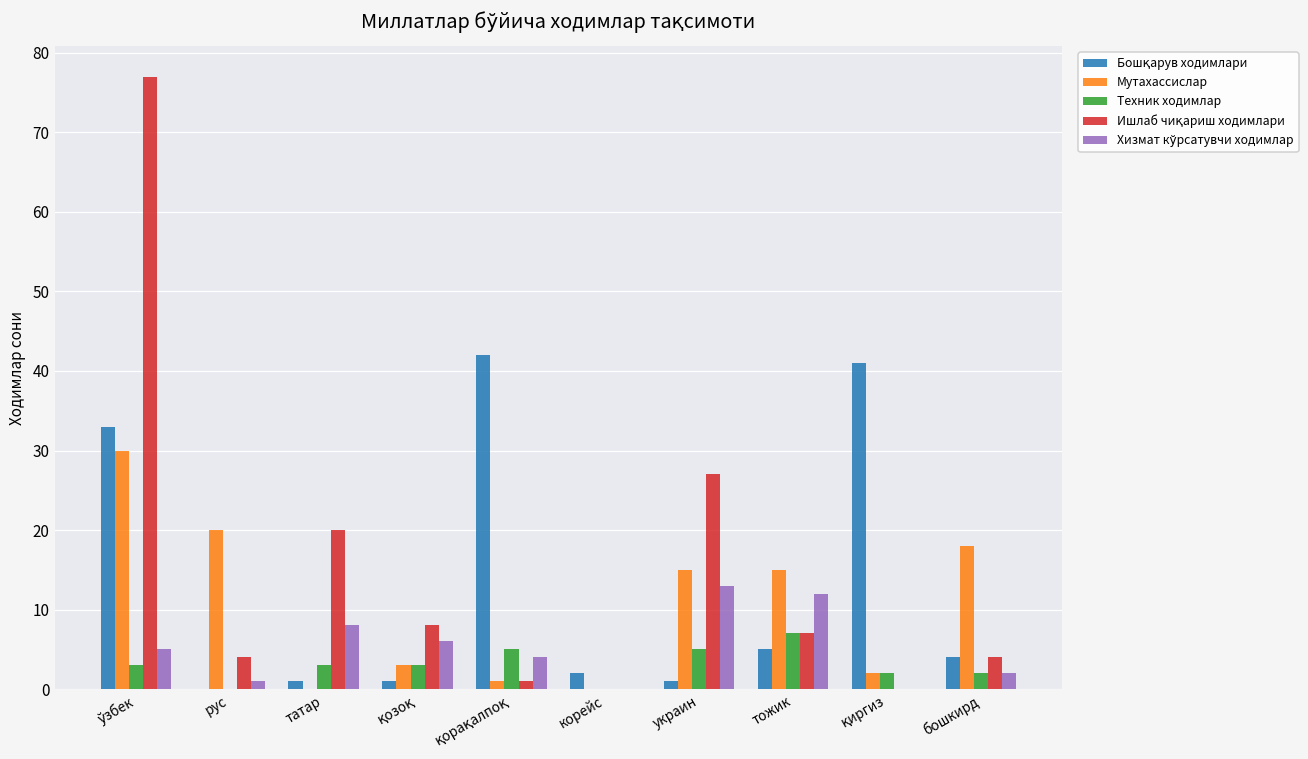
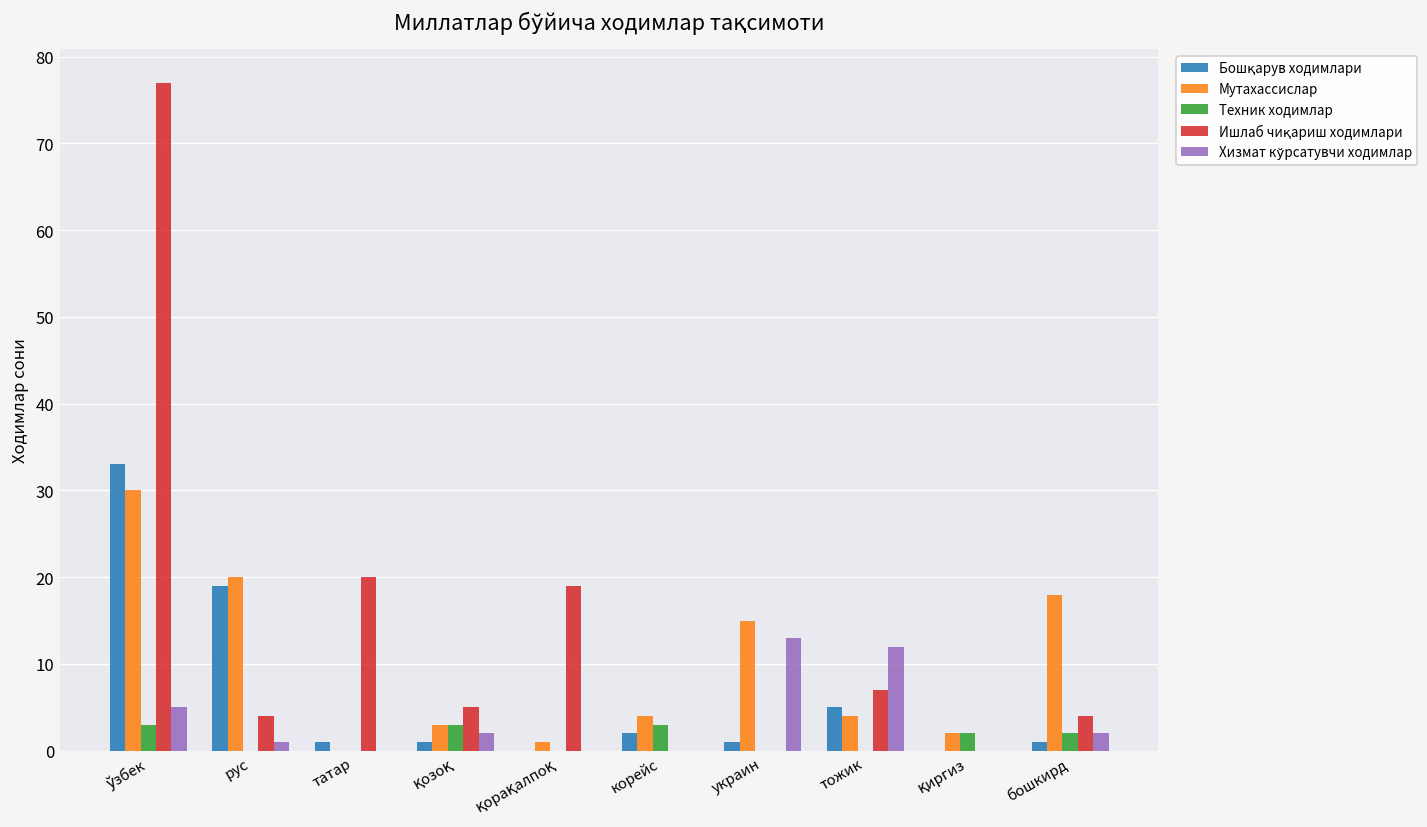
Бошқарув ходимлари, рус: 0 -> 19
Техник ходимлар, татар: 3 -> 0
Хизмат кўрсатувчи ходимлар, татар: 8 -> 0
Ишлаб чиқариш ходимлари, қозоқ: 8 -> 5
Хизмат кўрсатувчи ходимлар, қозоқ: 6 -> 2
Бошқарув ходимлари, қорақалпоқ: 42 -> 0
Техник ходимлар, қорақалпоқ: 5 -> 0
Ишлаб чиқариш ходимлари, қорақалпоқ: 1 -> 19
Хизмат кўрсатувчи ходимлар, қорақалпоқ: 4 -> 0
Мутахассислар, корейс: 0 -> 4
Техник ходимлар, корейс: 0 -> 3
Техник ходимлар, украин: 5 -> 0
Ишлаб чиқариш ходимлари, украин: 27 -> 0
Мутахассислар, тожик: 15 -> 4
Техник ходимлар, тожик: 7 -> 0
Бошқарув ходимлари, қиргиз: 41 -> 0
Бошқарув ходимлари, бошкирд: 4 -> 1
